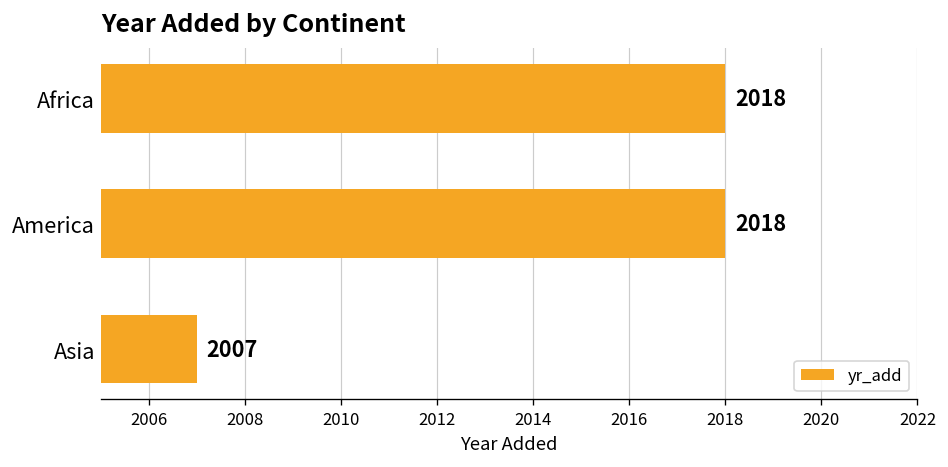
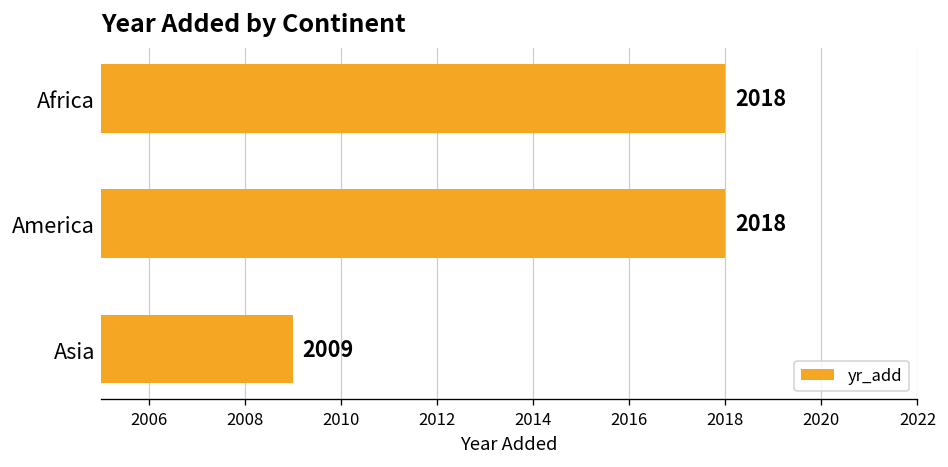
Asia: 2007 -> 2009
